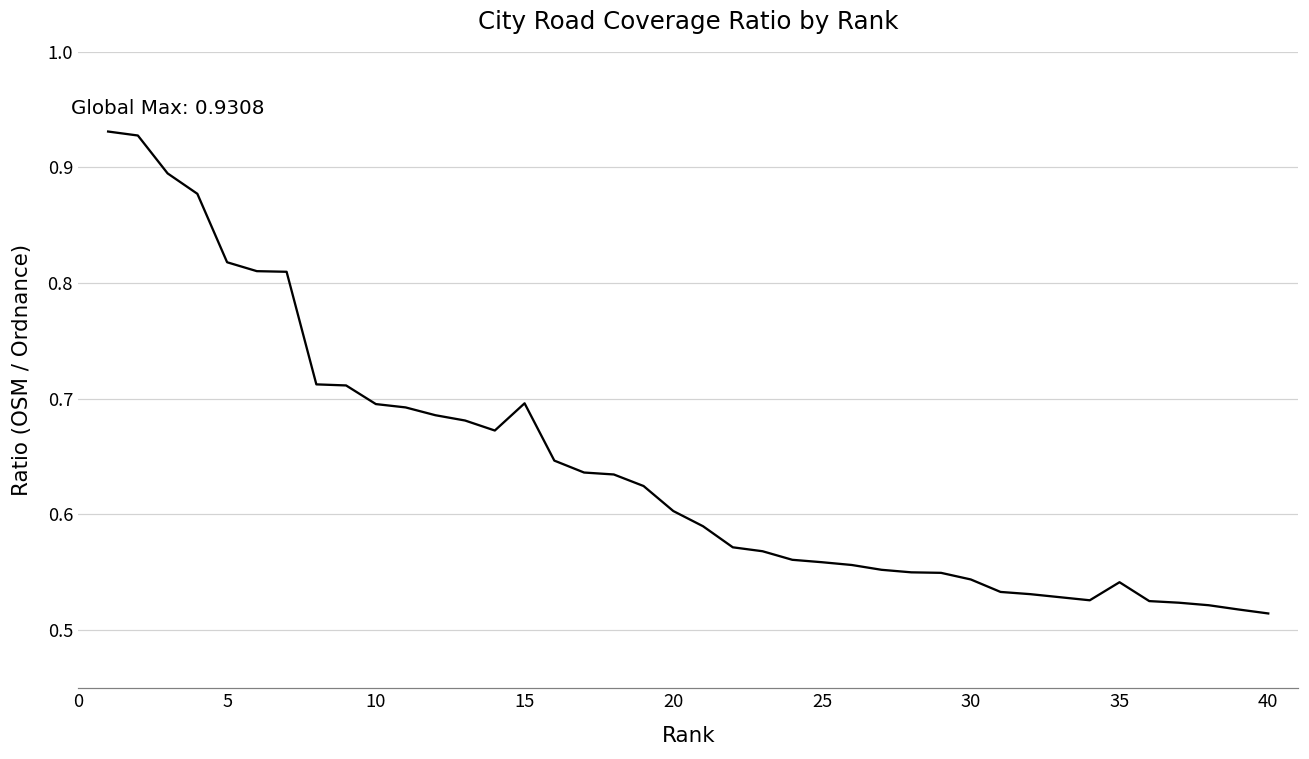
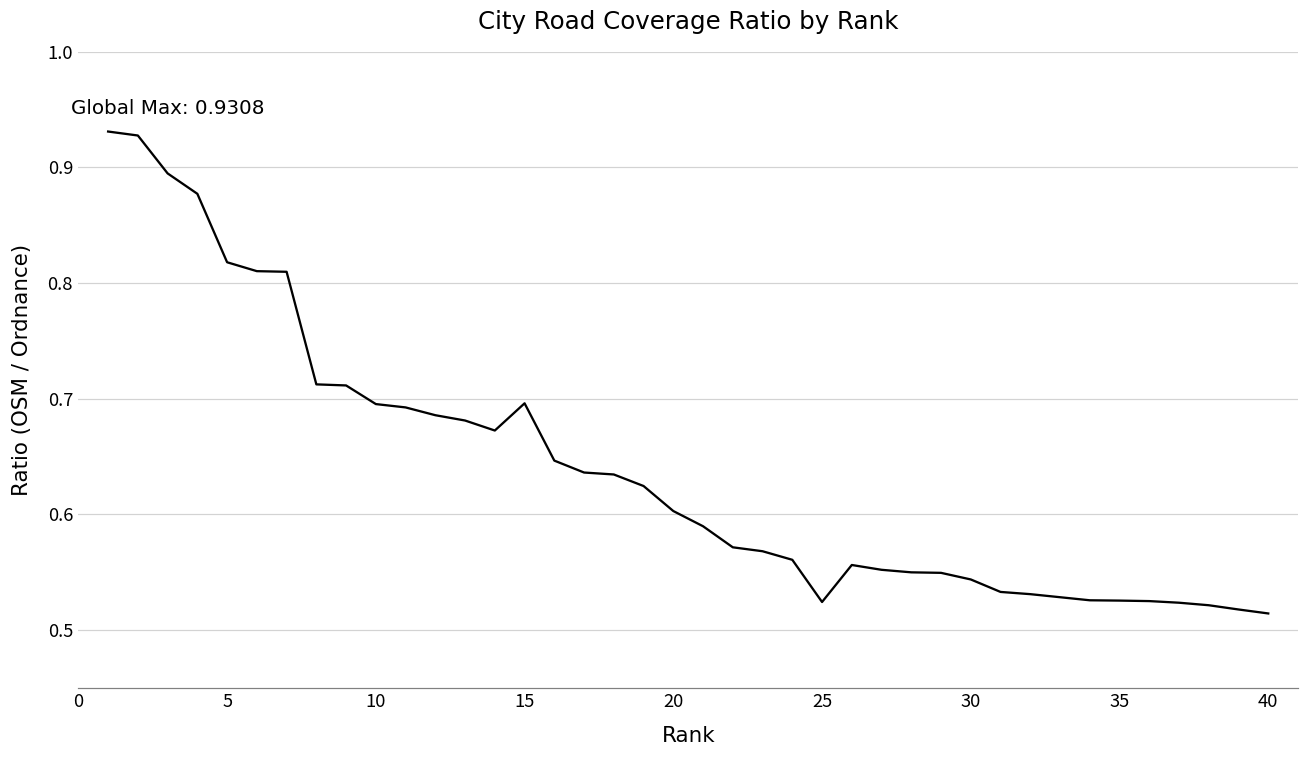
25: 0.559 -> 0.524
35: 0.541 -> 0.525
